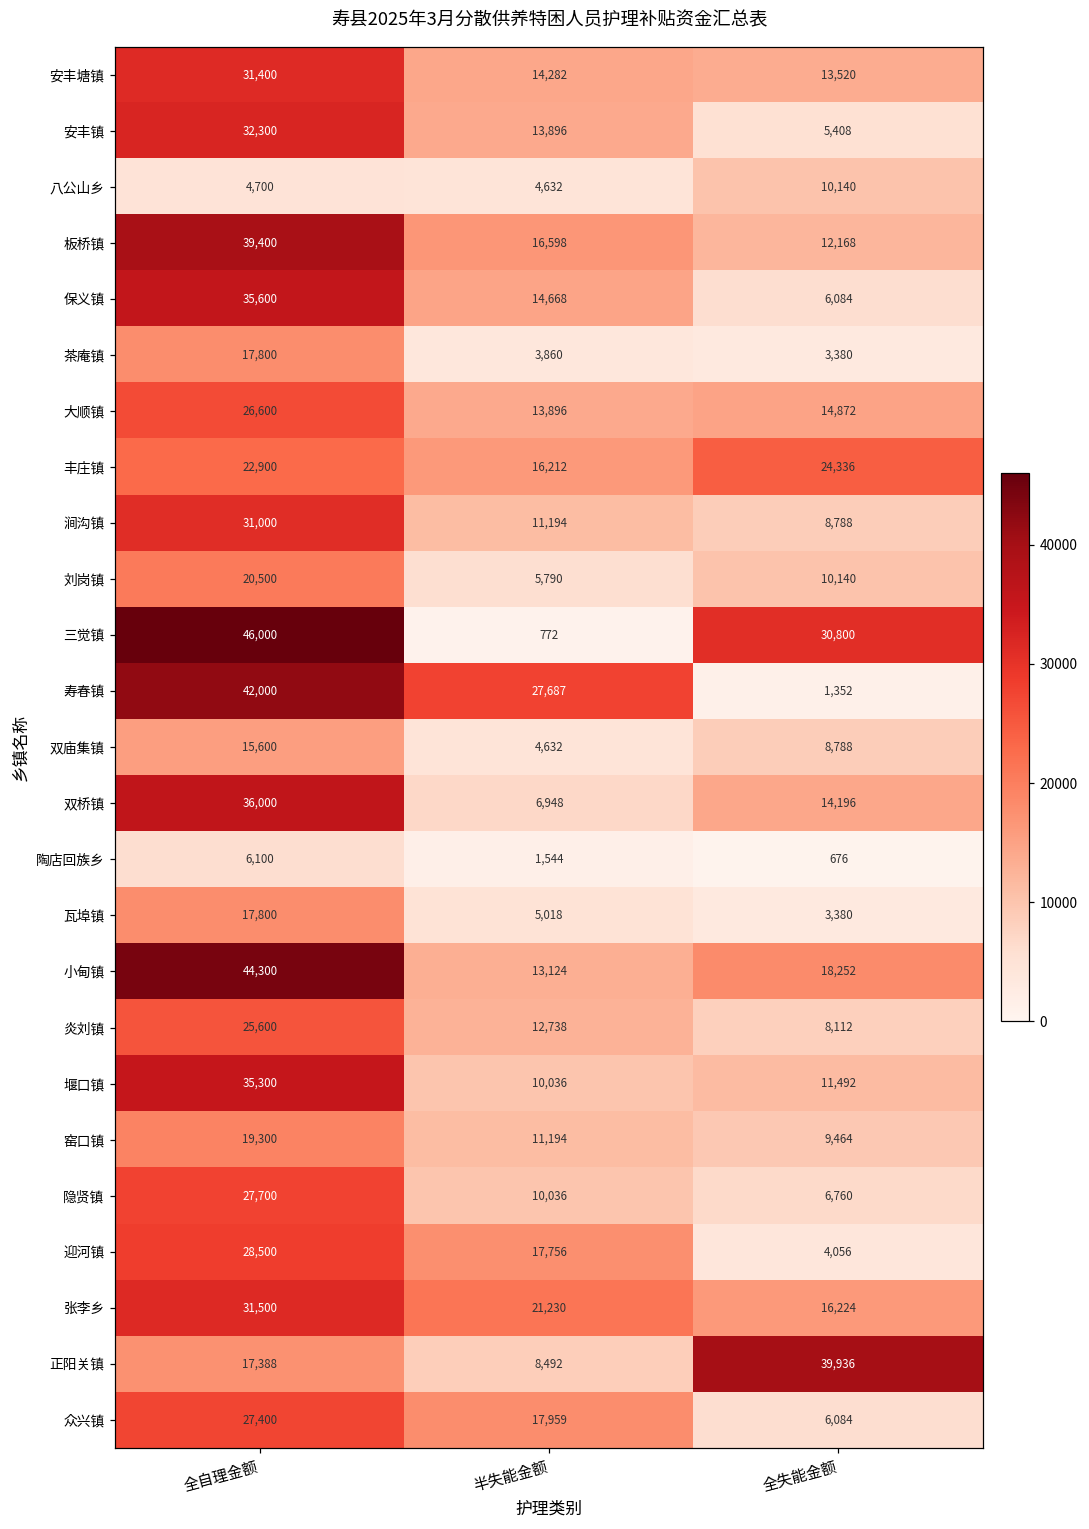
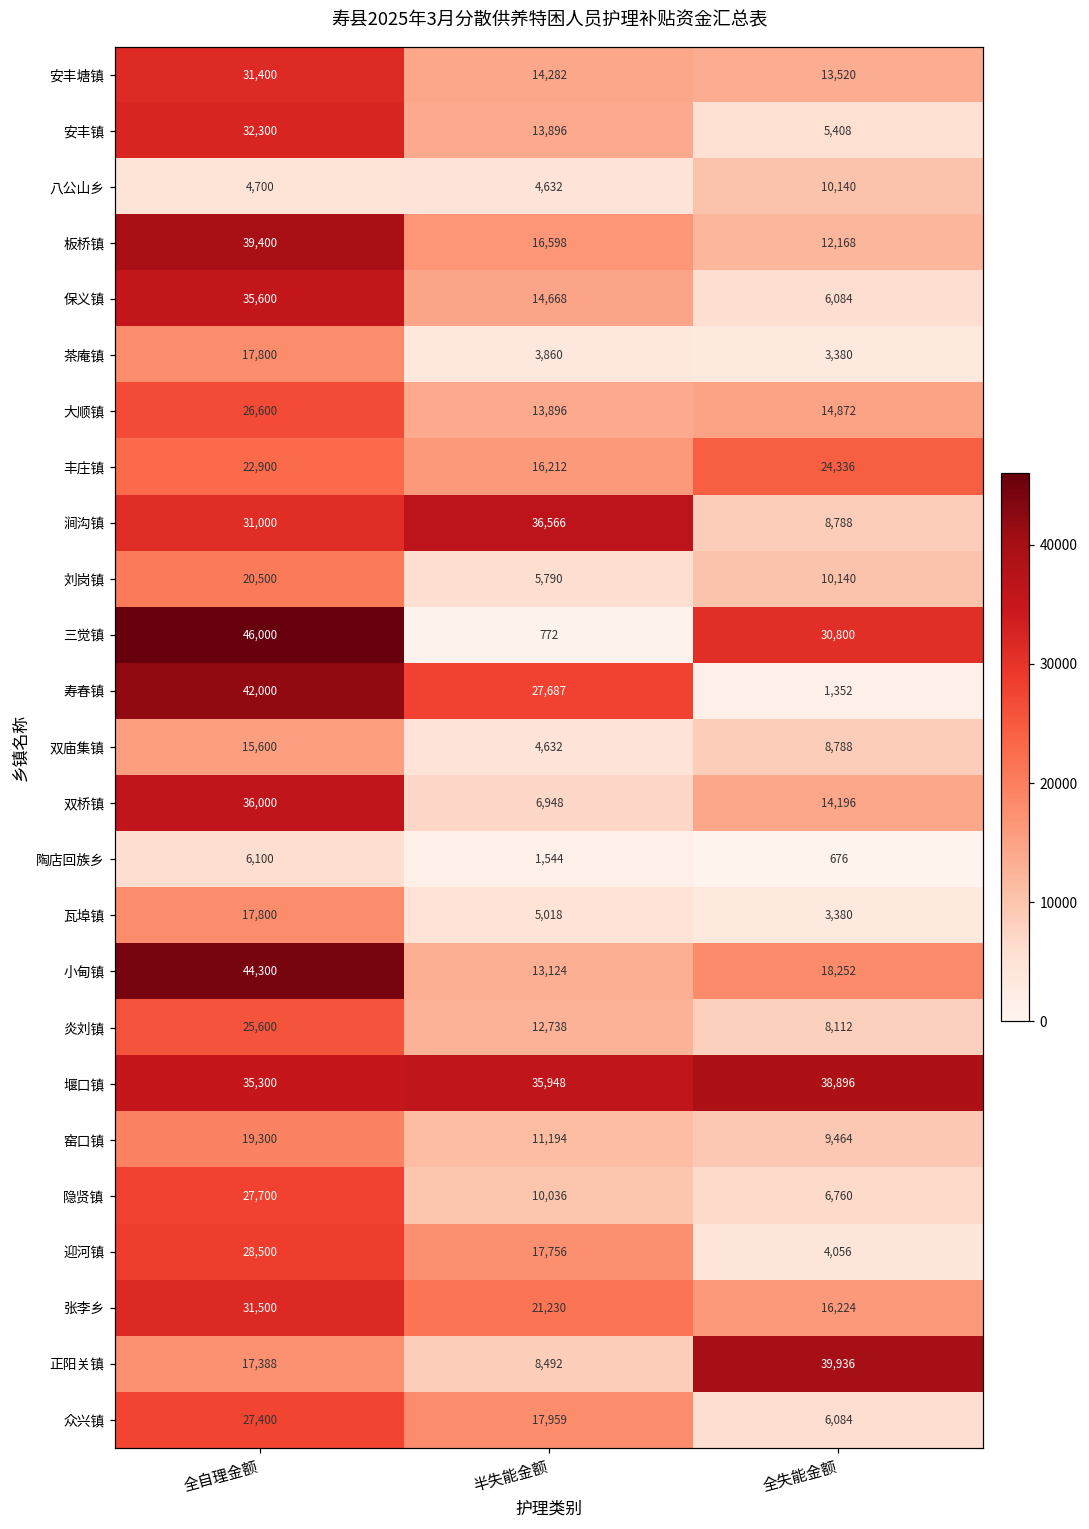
涧沟镇, 半失能金额: 11,194 -> 36,566
堰口镇, 半失能金额: 10,036 -> 35,948
堰口镇, 全失能金额: 11,492 -> 38,896
